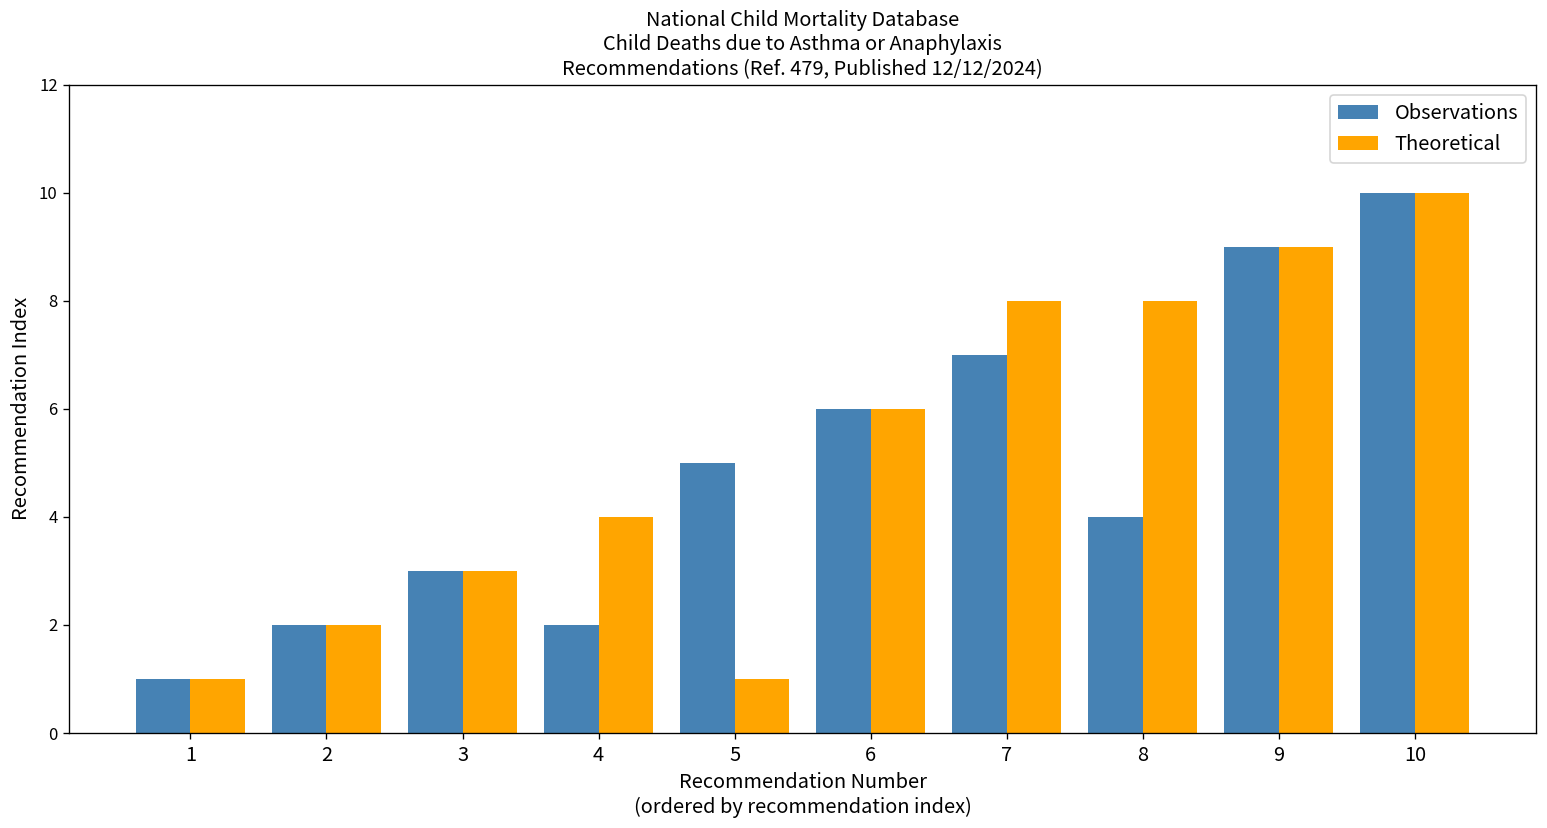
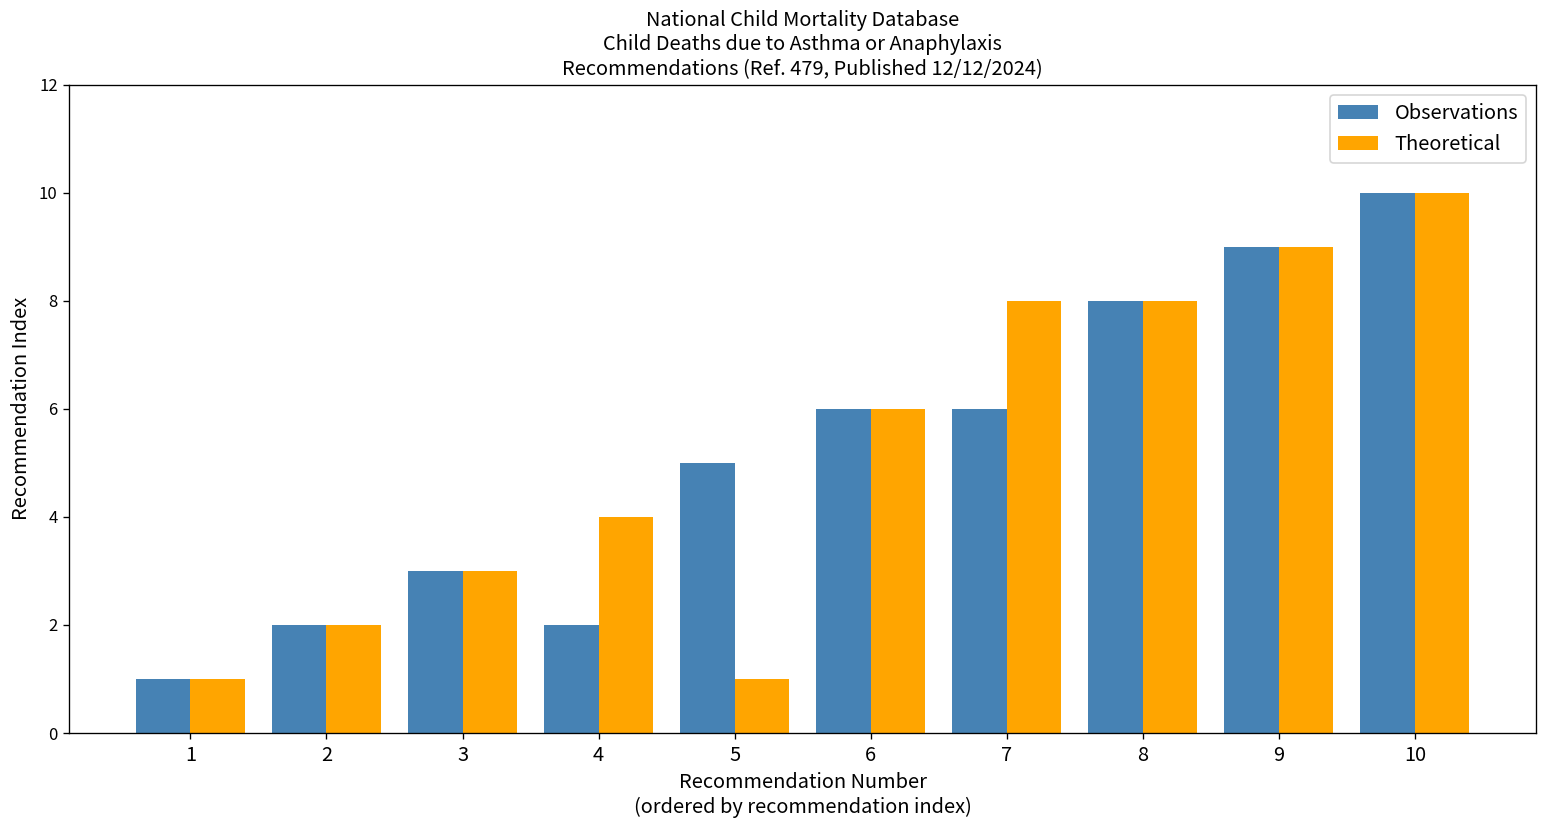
Observations, 7: 7 -> 6
Observations, 8: 4 -> 8
